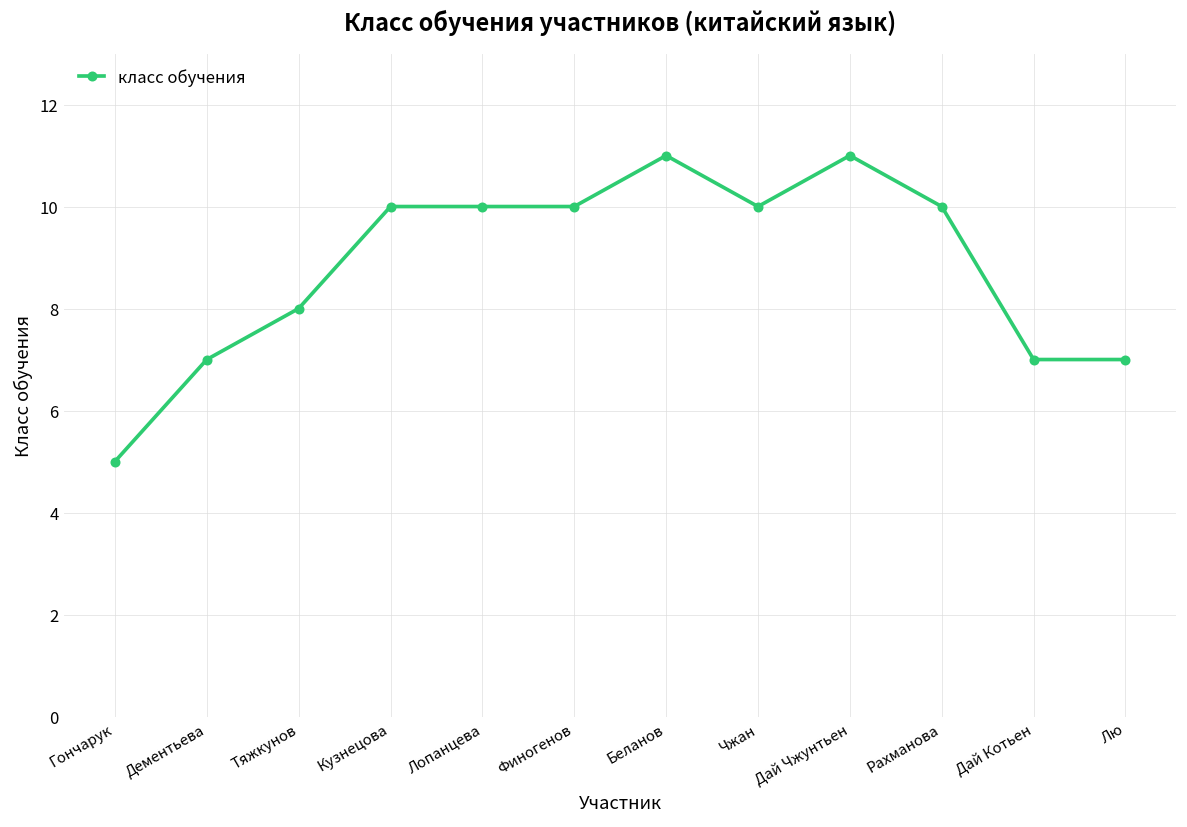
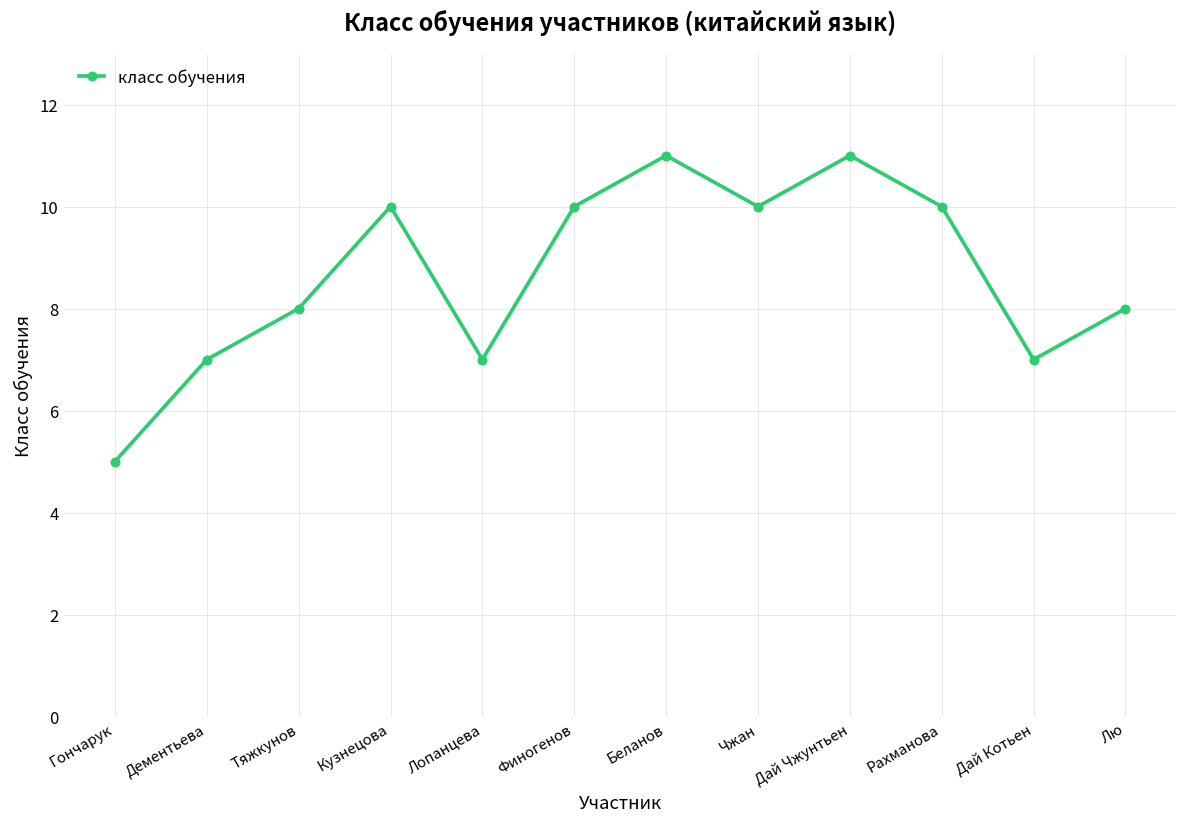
Лопанцева: 10 -> 7
Лю: 7 -> 8
